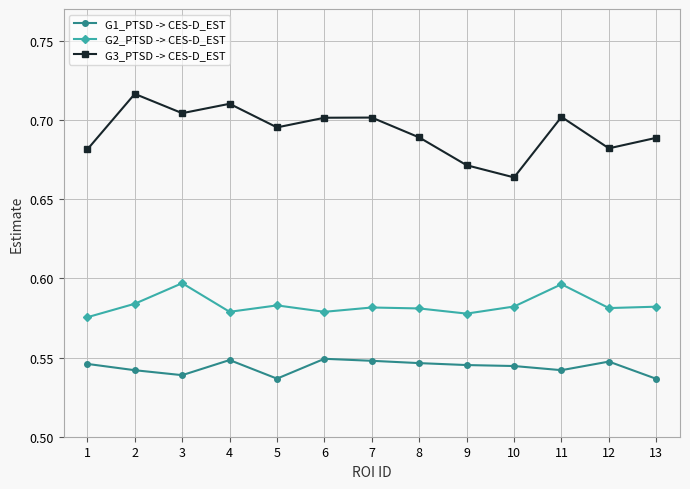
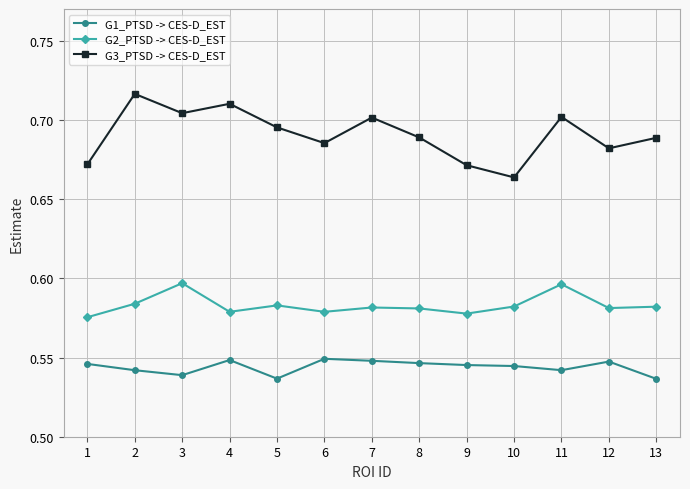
G3_PTSD -> CES-D_EST, 1: 0.681 -> 0.672
G3_PTSD -> CES-D_EST, 6: 0.701 -> 0.685
